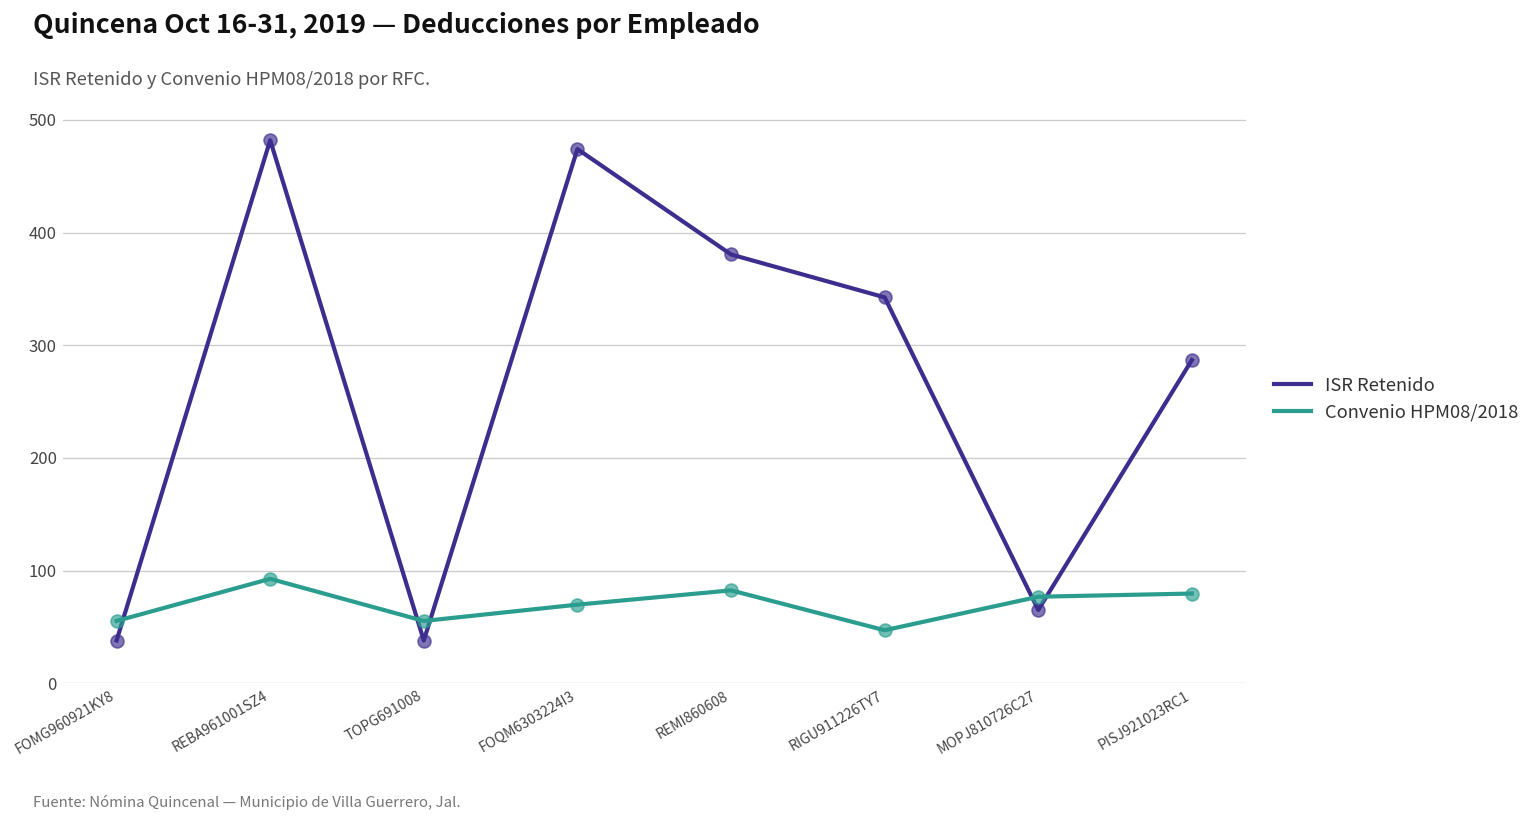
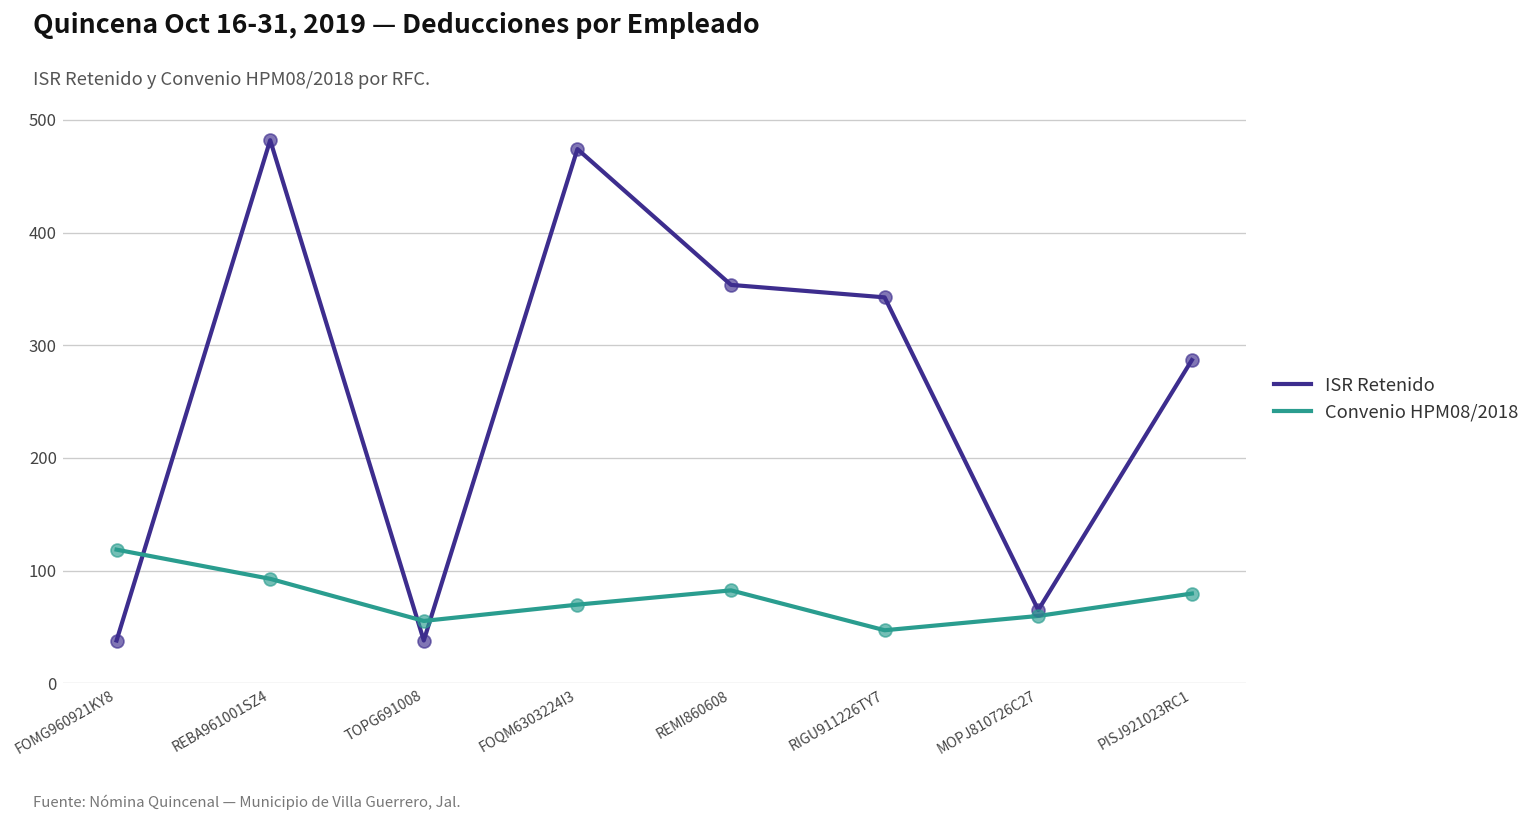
Convenio HPM08/2018, FOMG960921KY8: 60 -> 120
ISR Retenido, REMI860608: 380 -> 350
Convenio HPM08/2018, MOPJ810726C27: 80 -> 60
